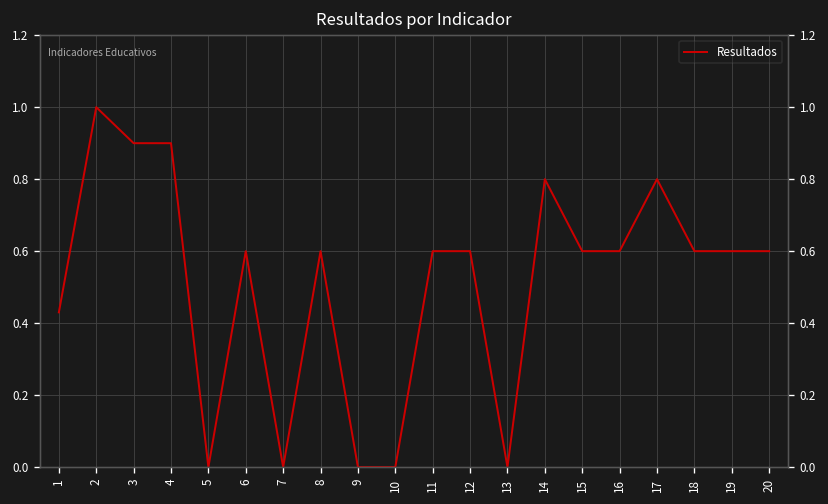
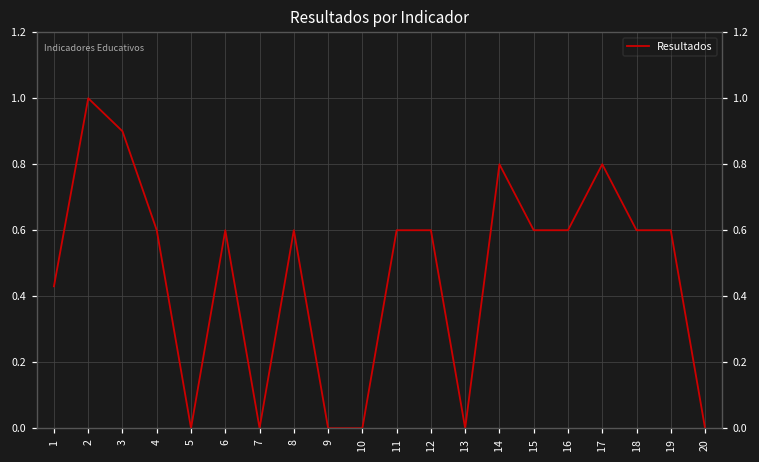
4: 0.9 -> 0.6
20: 0.6 -> 0.0
